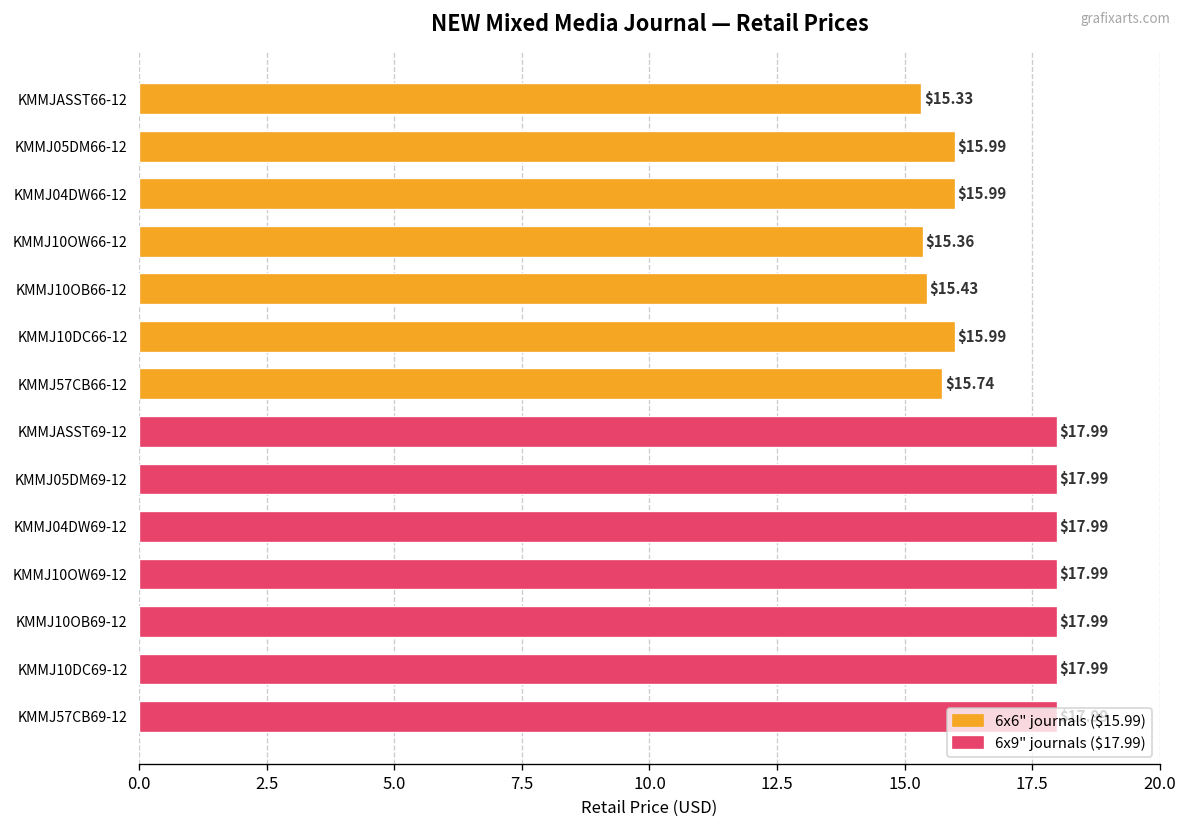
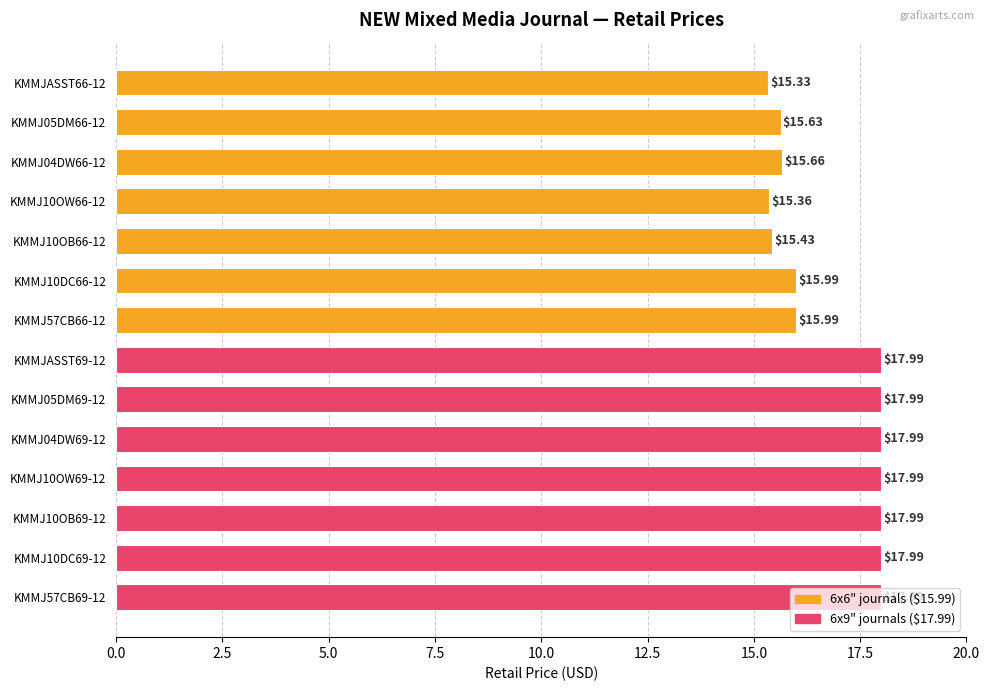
KMMJ05DM66-12: $15.99 -> $15.63
KMMJ04DW66-12: $15.99 -> $15.66
KMMJ57CB66-12: $15.74 -> $15.99
